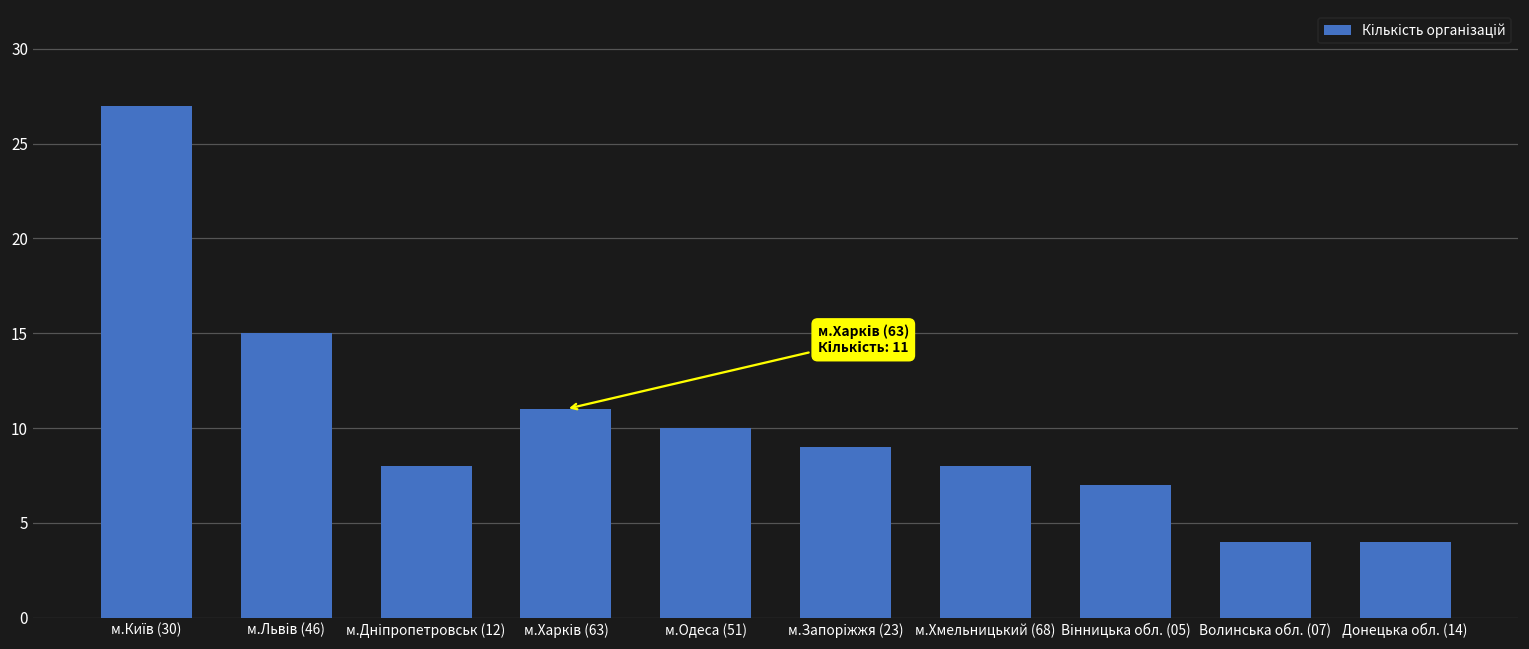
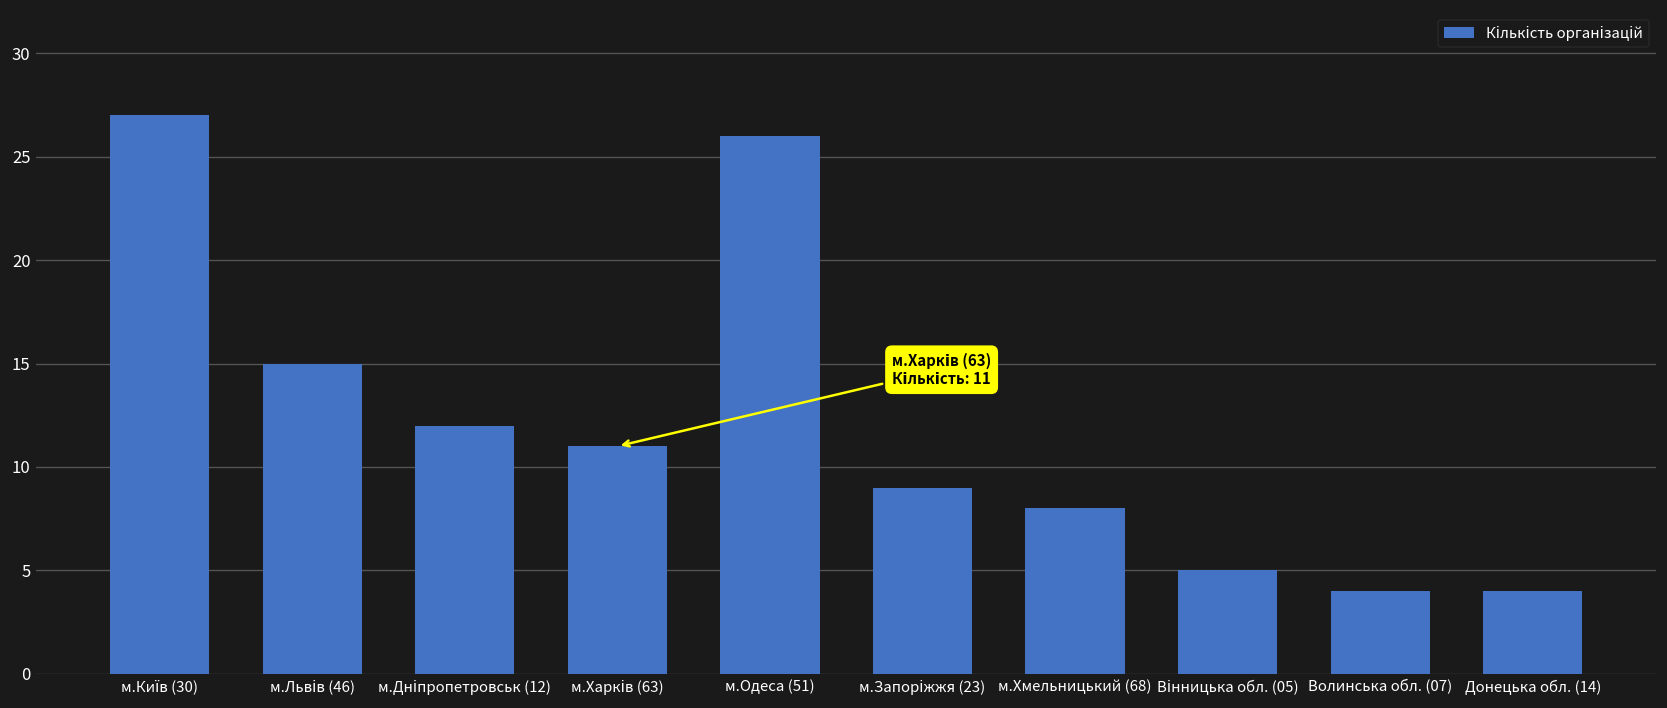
м.Дніпропетровськ (12): 8 -> 12
м.Одеса (51): 10 -> 26
Вінницька обл. (05): 7 -> 5
